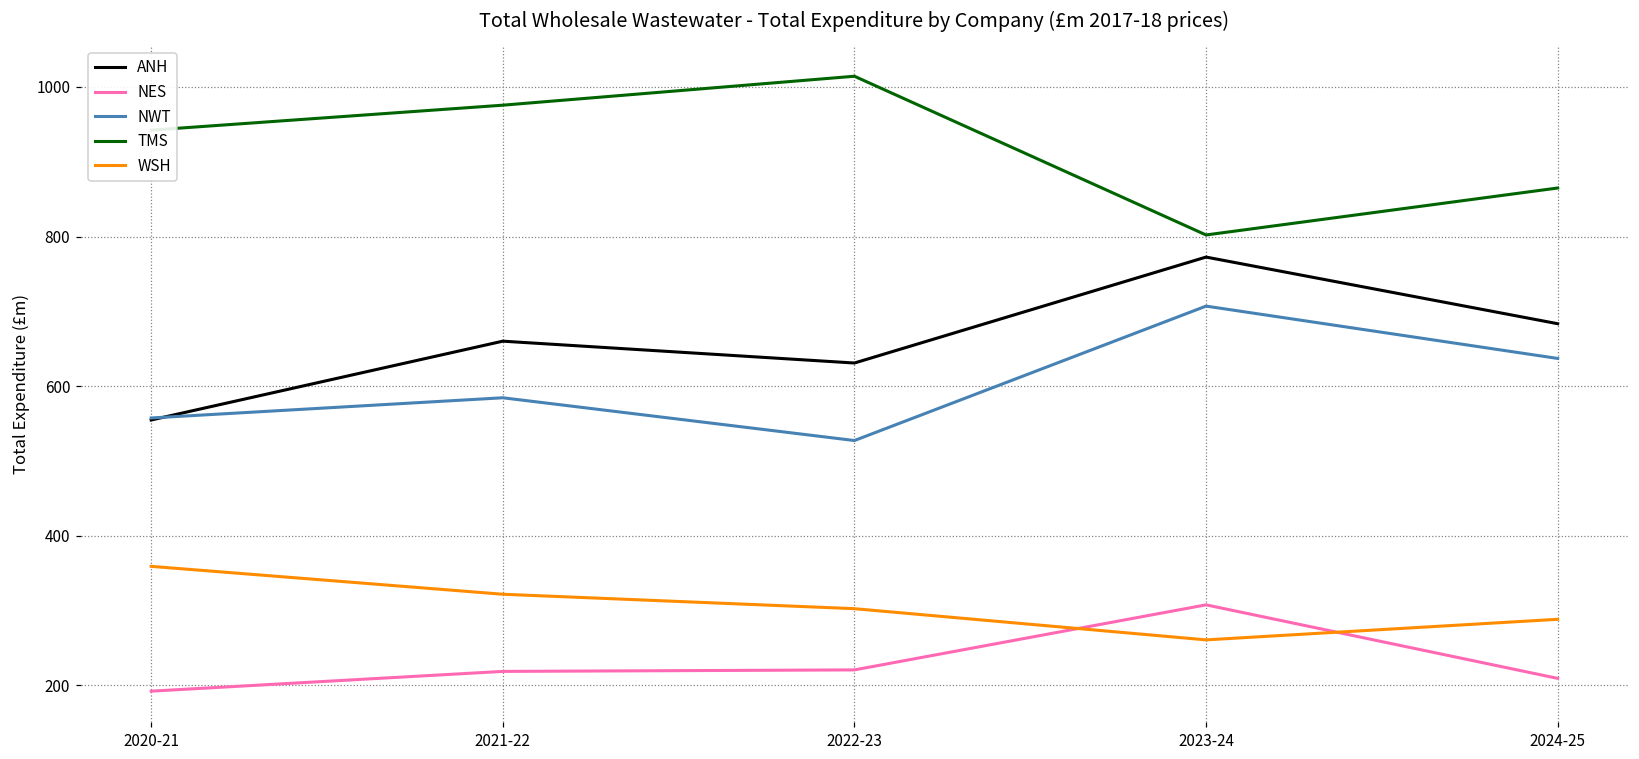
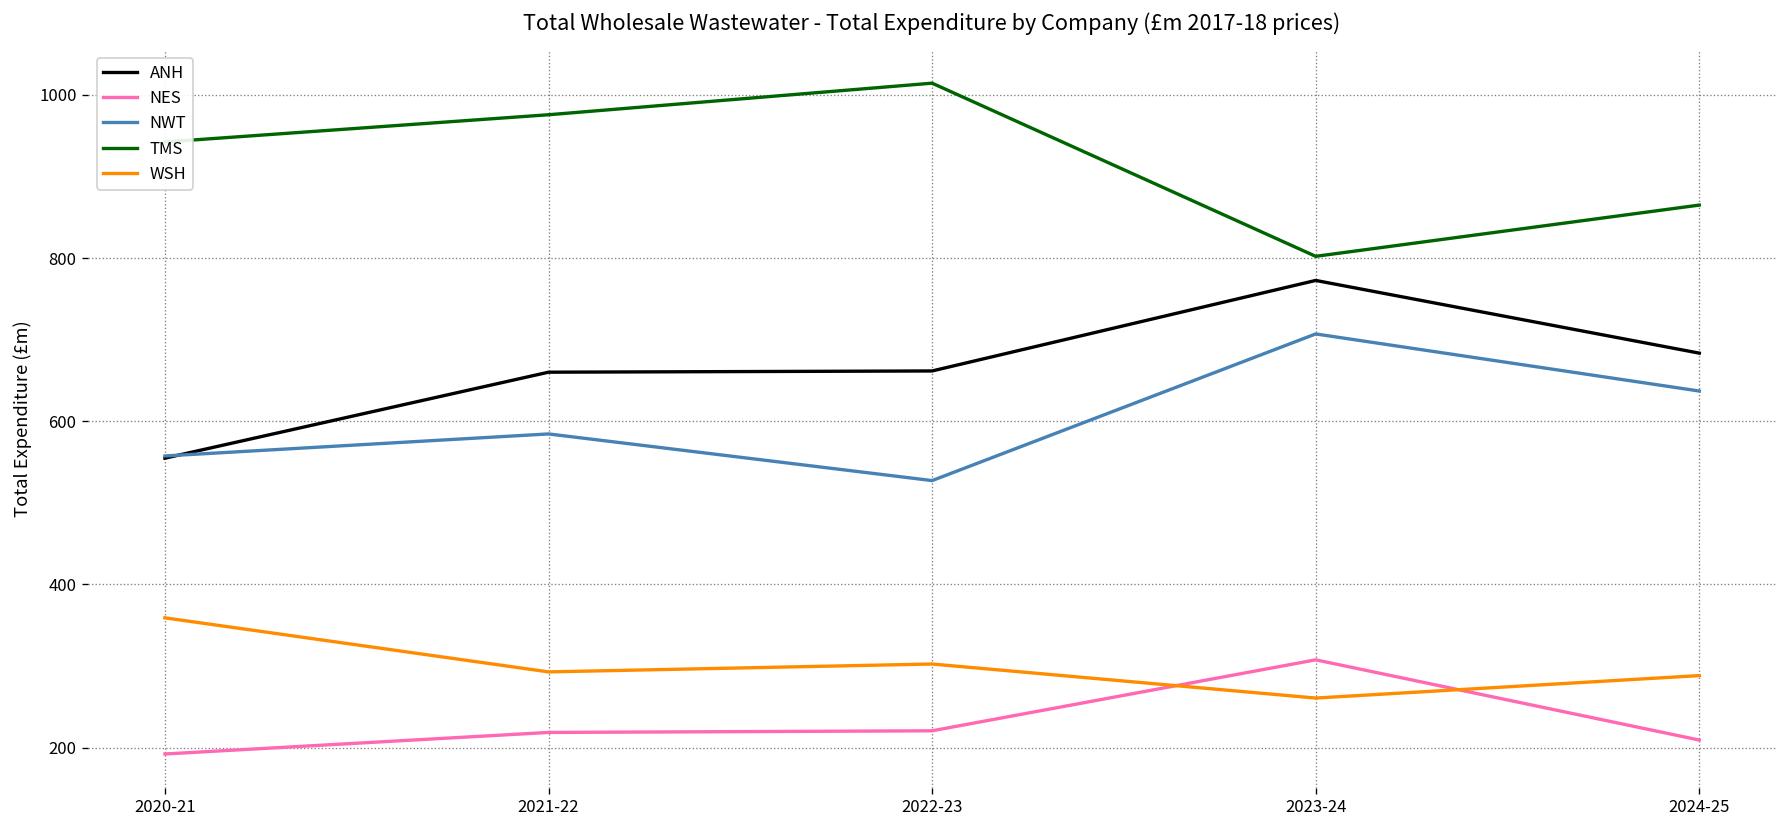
WSH, 2021-22: 320 -> 290
ANH, 2022-23: 630 -> 660
